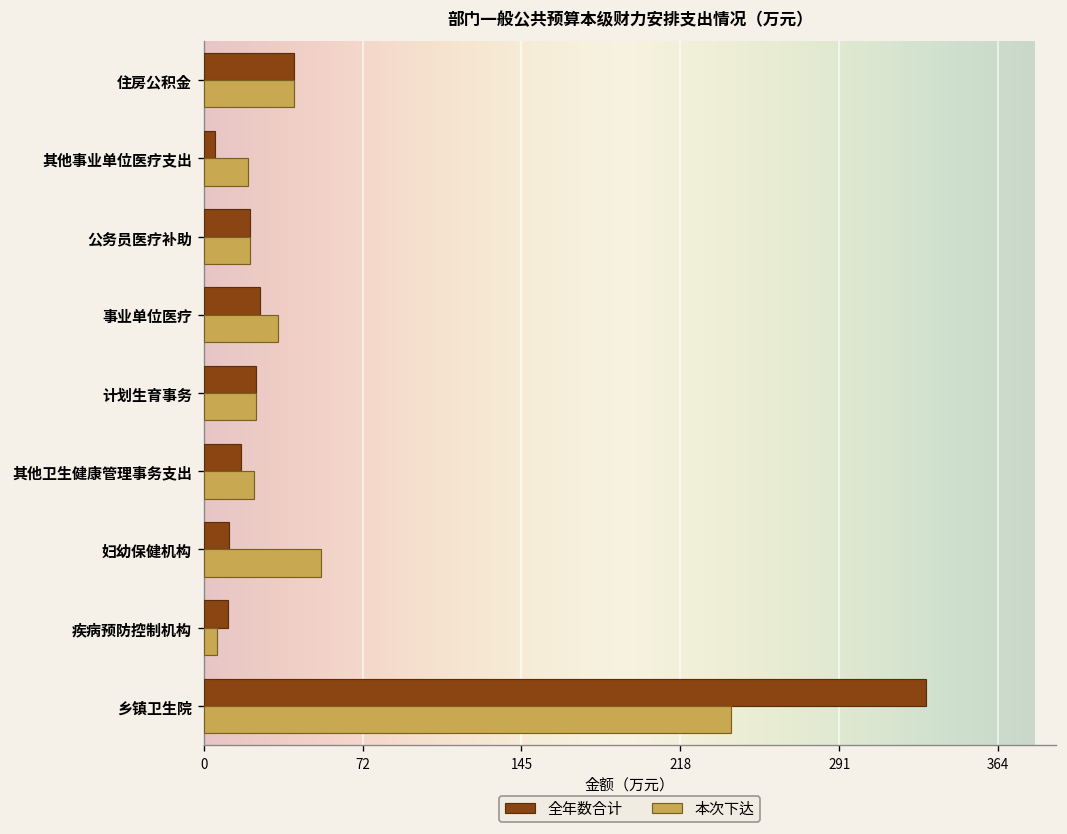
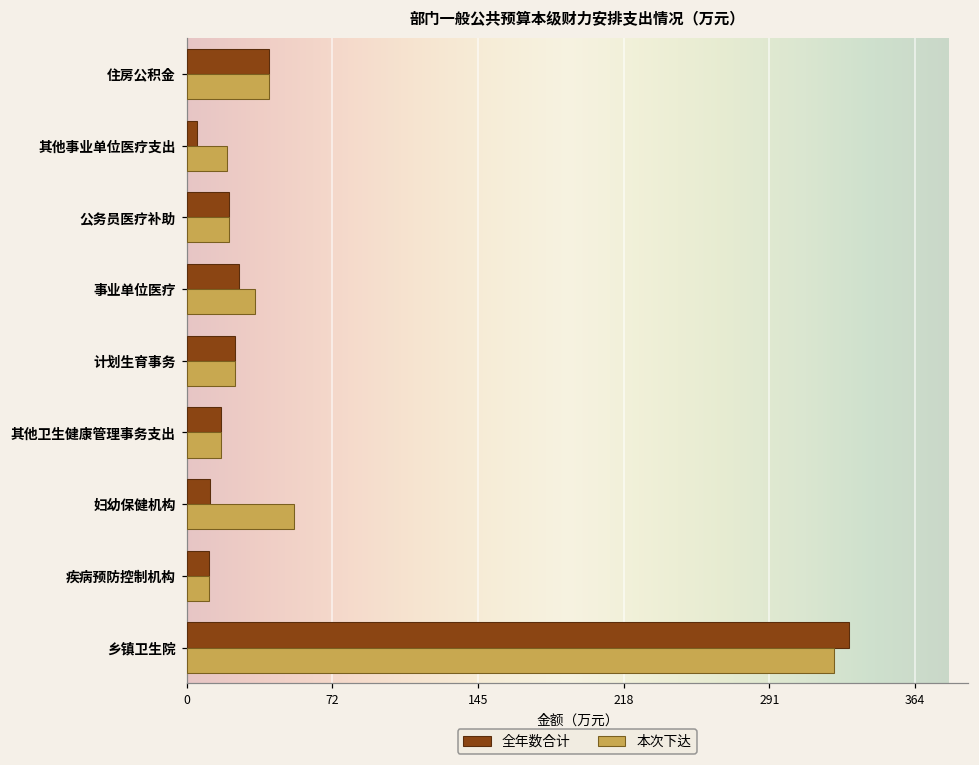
本次下达, 其他卫生健康管理事务支出: 23 -> 17
本次下达, 疾病预防控制机构: 6 -> 11
本次下达, 乡镇卫生院: 242 -> 325
